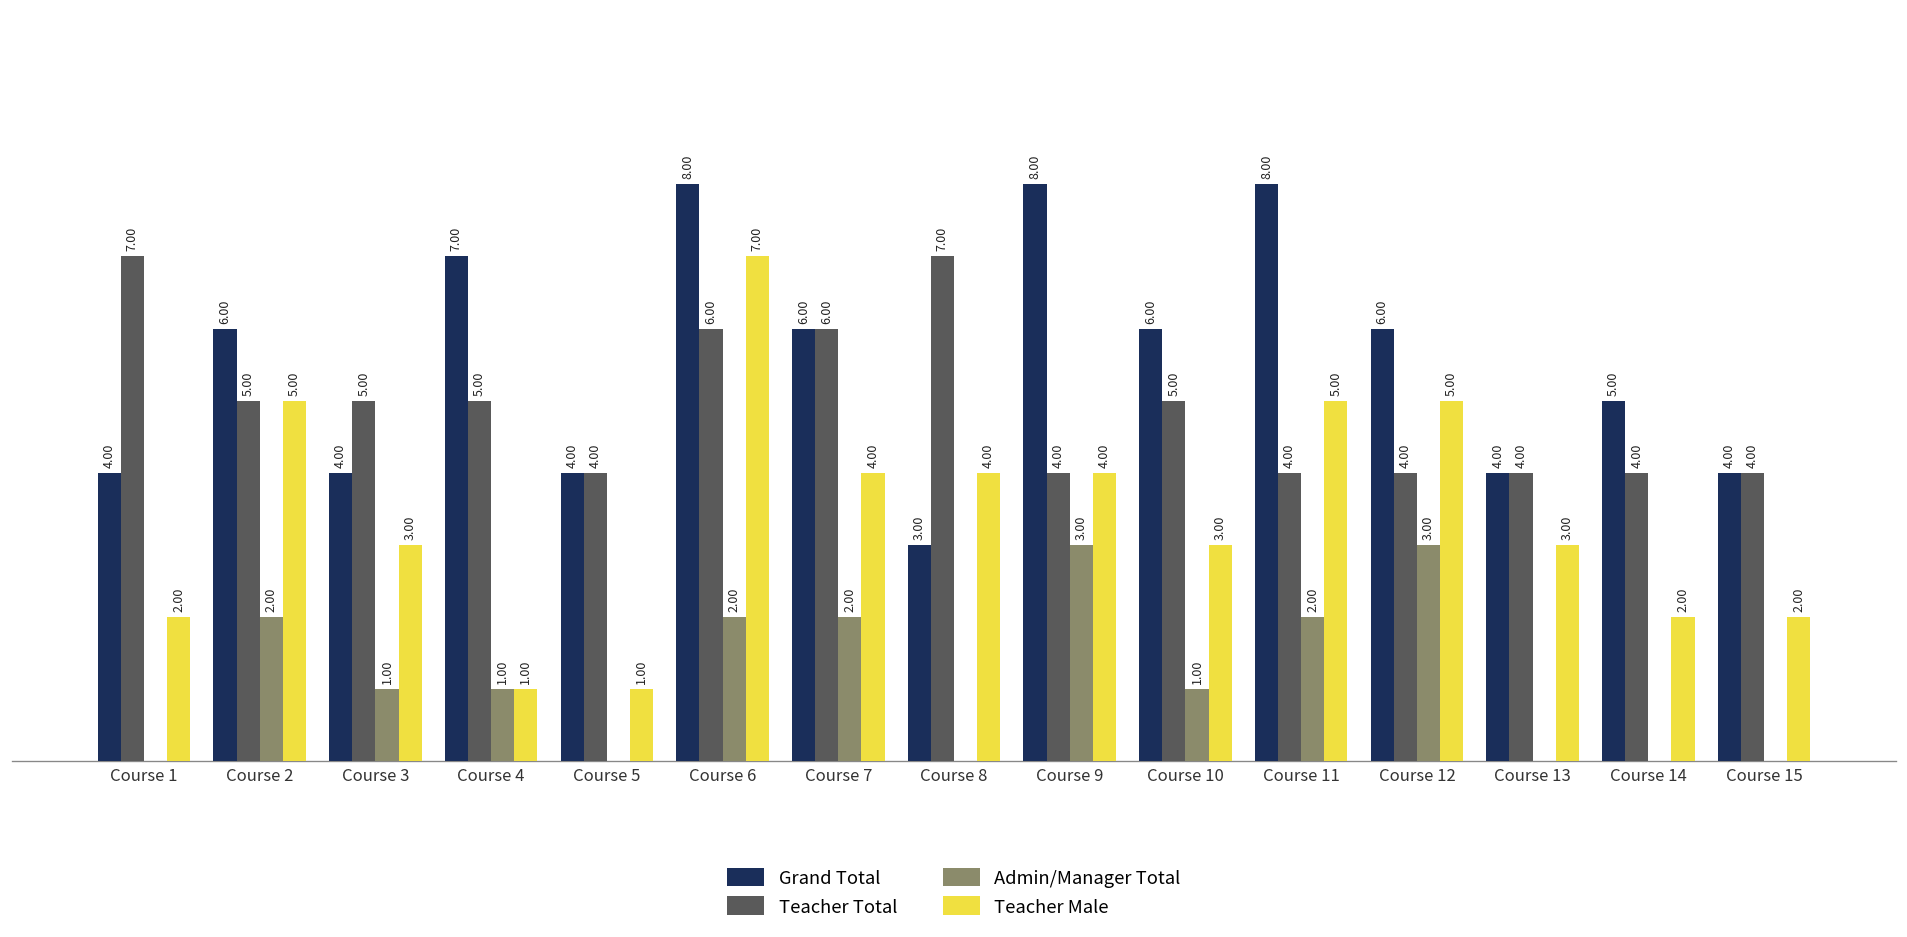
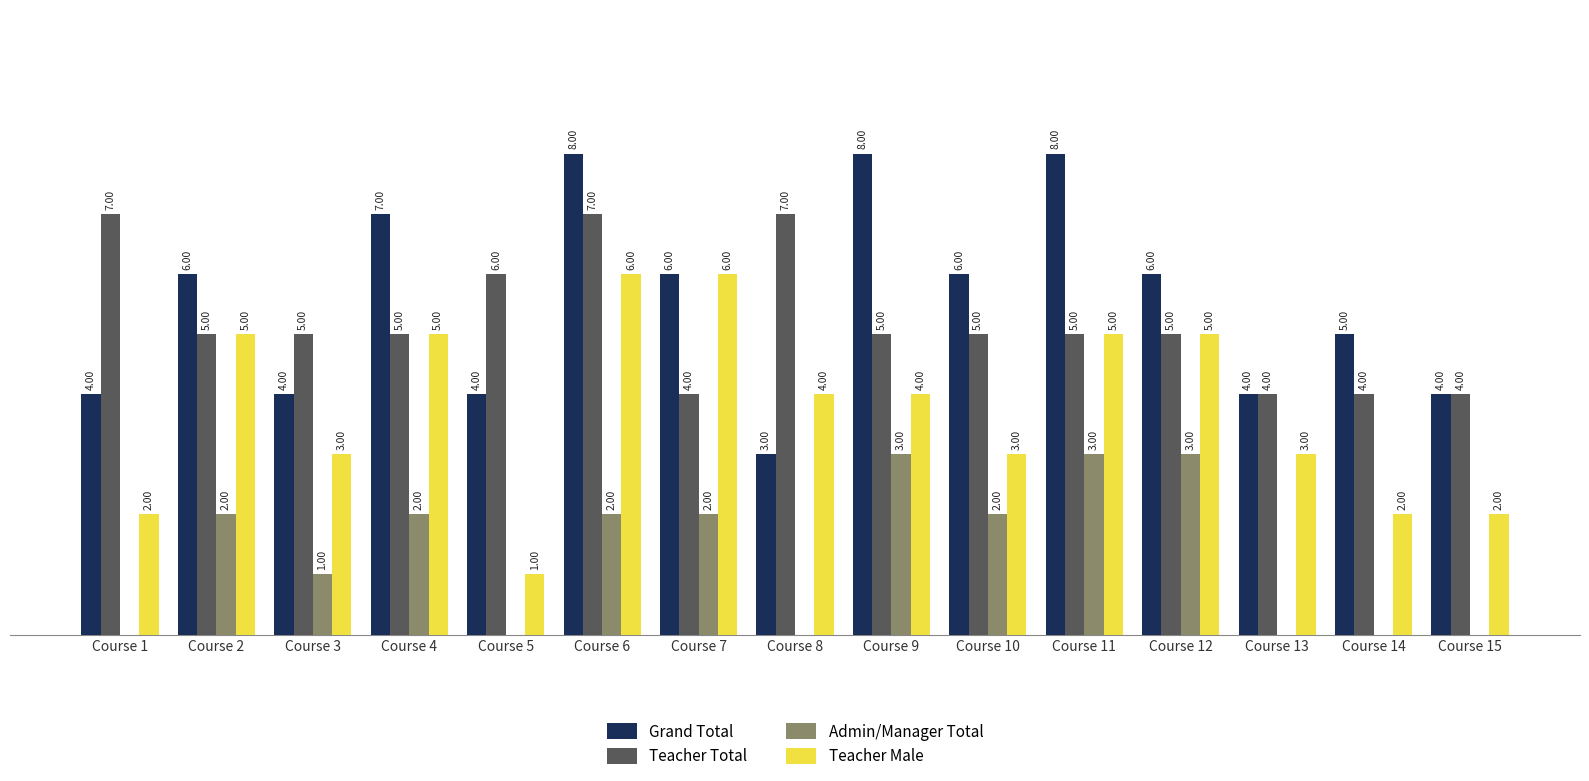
Admin/Manager Total, Course 4: 1.00 -> 2.00
Teacher Male, Course 4: 1.00 -> 5.00
Teacher Total, Course 5: 4.00 -> 6.00
Teacher Total, Course 6: 6.00 -> 7.00
Teacher Male, Course 6: 7.00 -> 6.00
Teacher Total, Course 7: 6.00 -> 4.00
Teacher Male, Course 7: 4.00 -> 6.00
Teacher Total, Course 9: 4.00 -> 5.00
Admin/Manager Total, Course 10: 1.00 -> 2.00
Teacher Total, Course 11: 4.00 -> 5.00
Admin/Manager Total, Course 11: 2.00 -> 3.00
Teacher Total, Course 12: 4.00 -> 5.00
